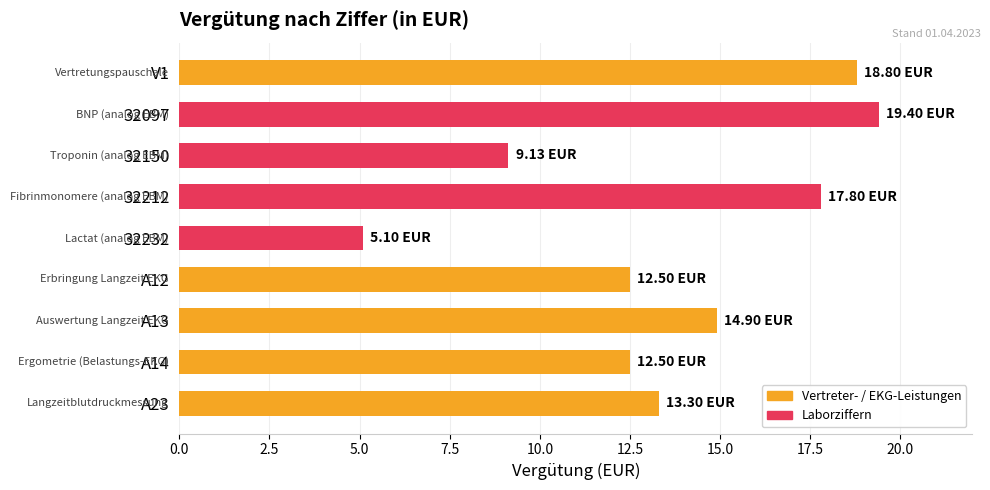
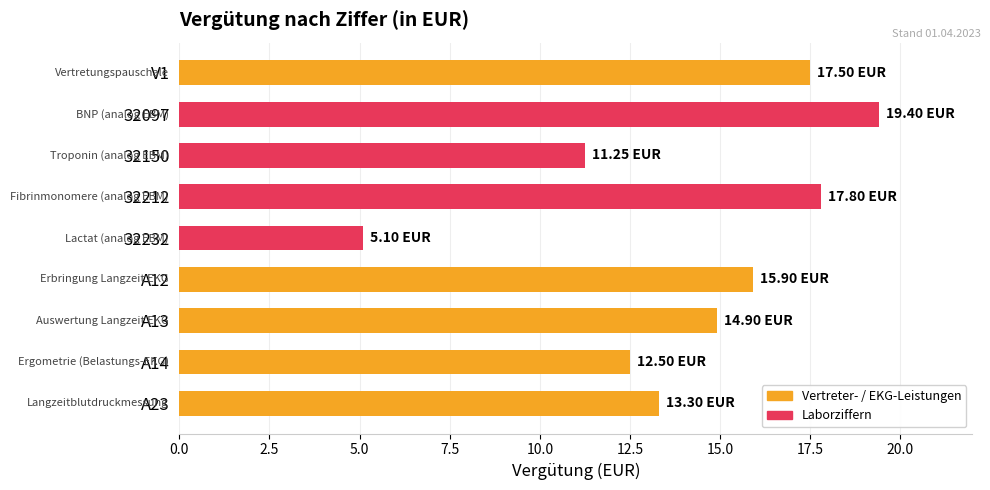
V1: 18.80 -> 17.50
32150: 9.13 -> 11.25
A12: 12.50 -> 15.90
